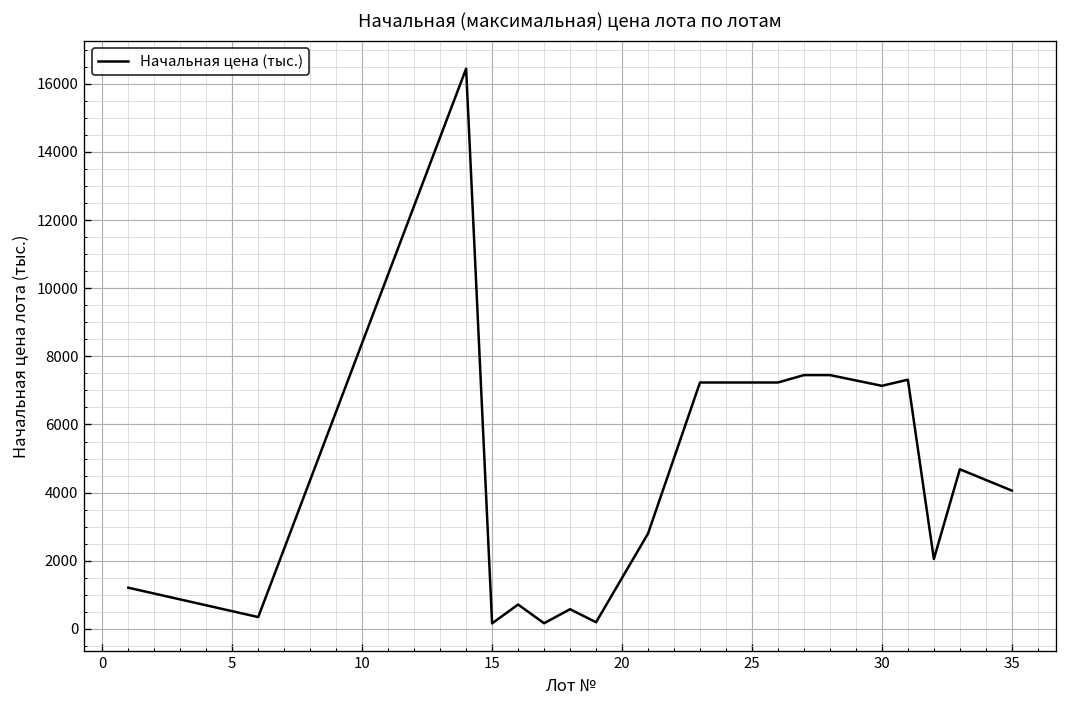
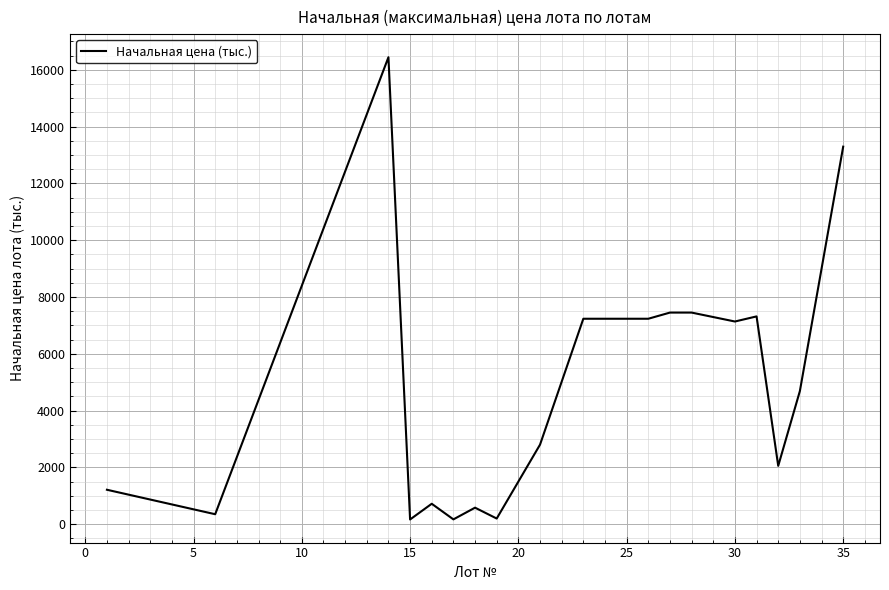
35: 4100 -> 13300
